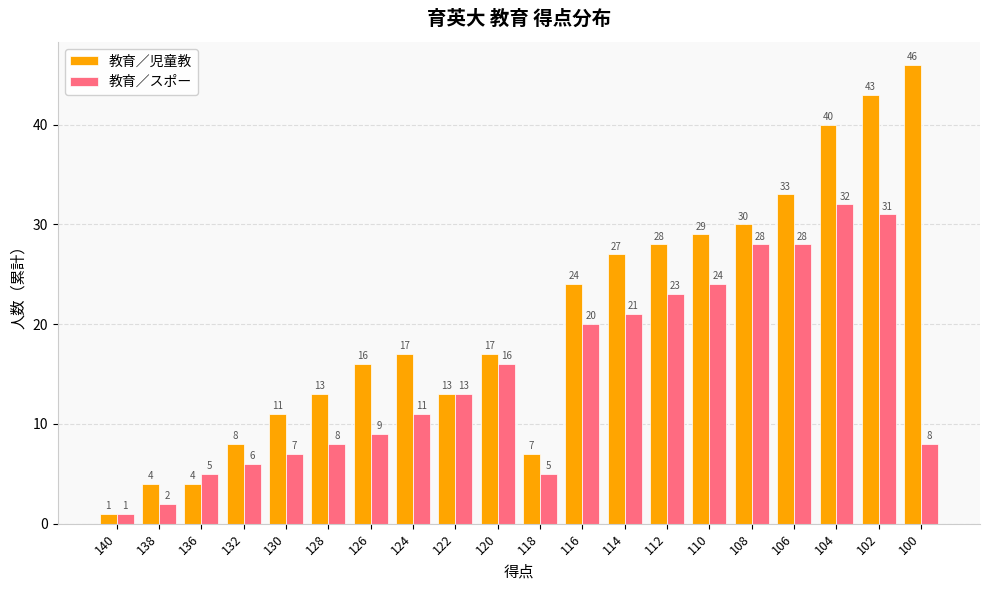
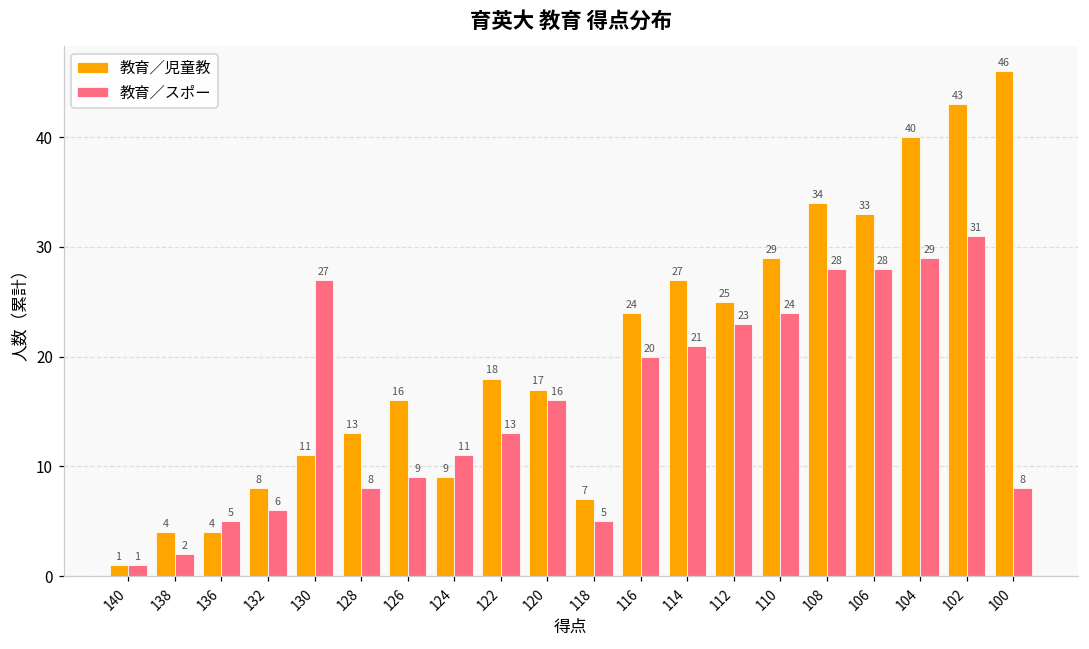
教育／スポー, 130: 7 -> 27
教育／児童教, 124: 17 -> 9
教育／児童教, 122: 13 -> 18
教育／児童教, 112: 28 -> 25
教育／児童教, 108: 30 -> 34
教育／スポー, 104: 32 -> 29
